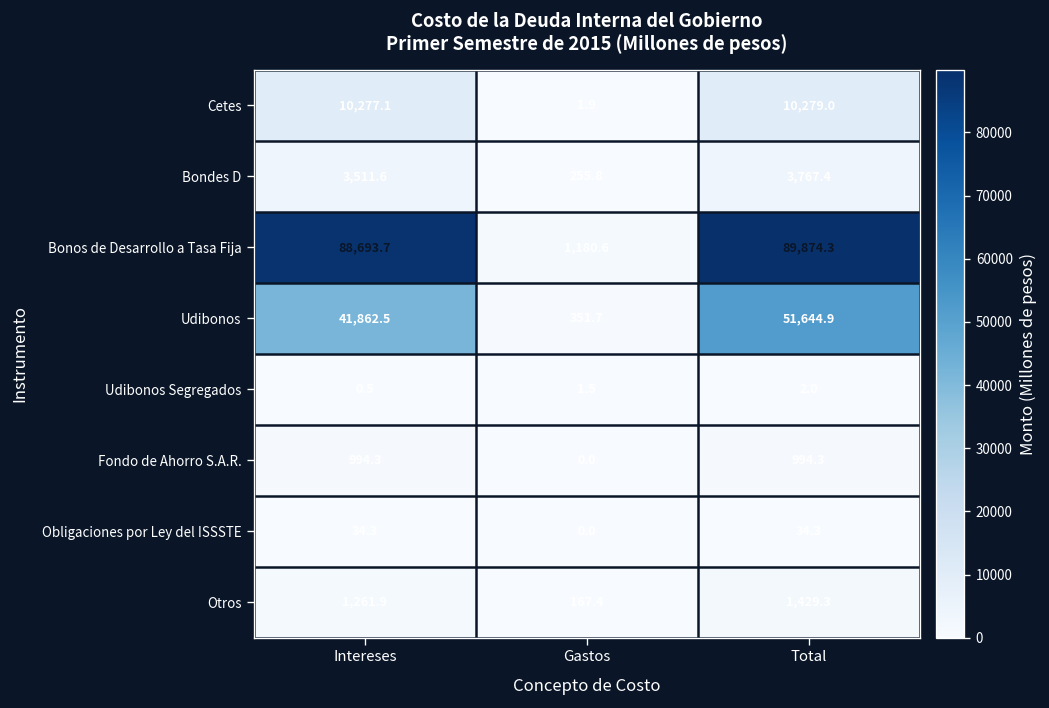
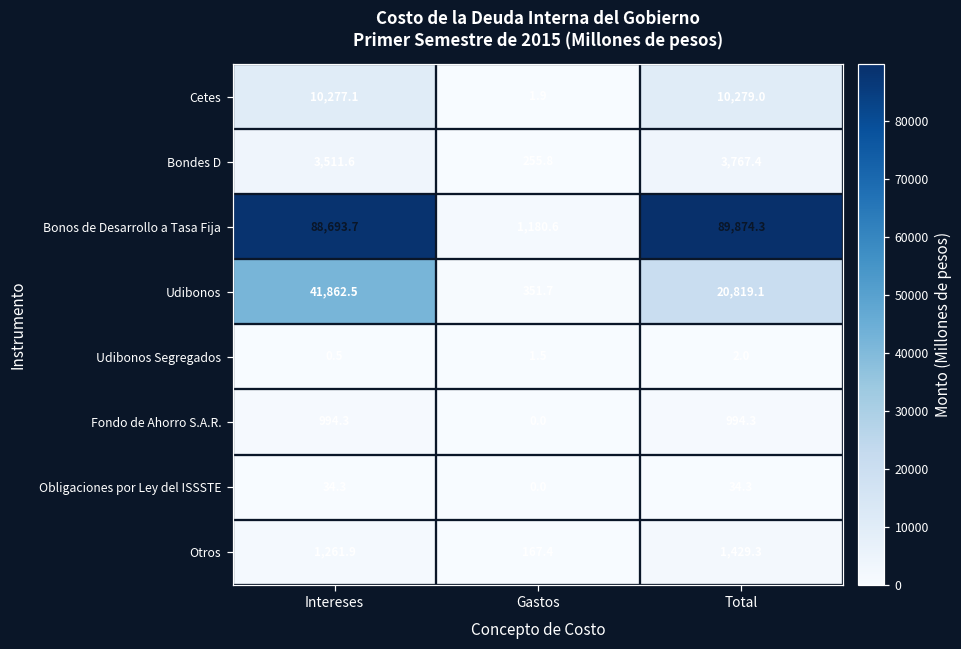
Udibonos, Total: 51,644.9 -> 20,819.1
